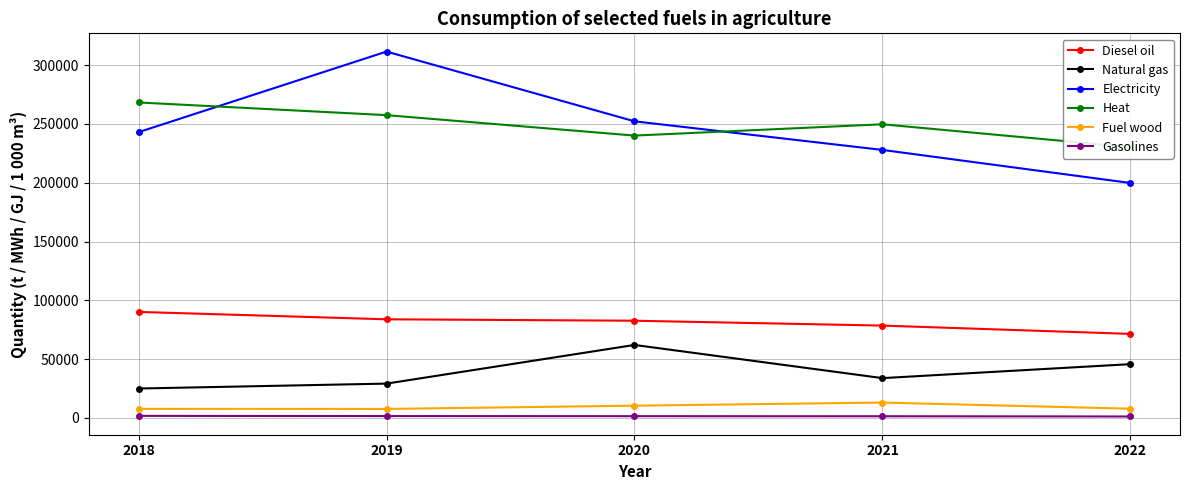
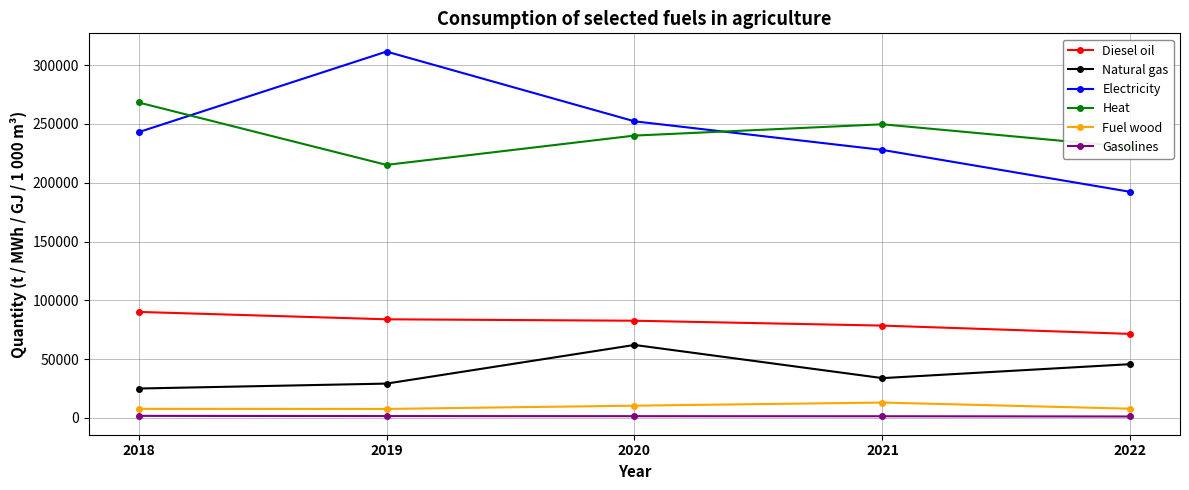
Heat, 2019: 258000 -> 215000
Electricity, 2022: 200000 -> 192000
